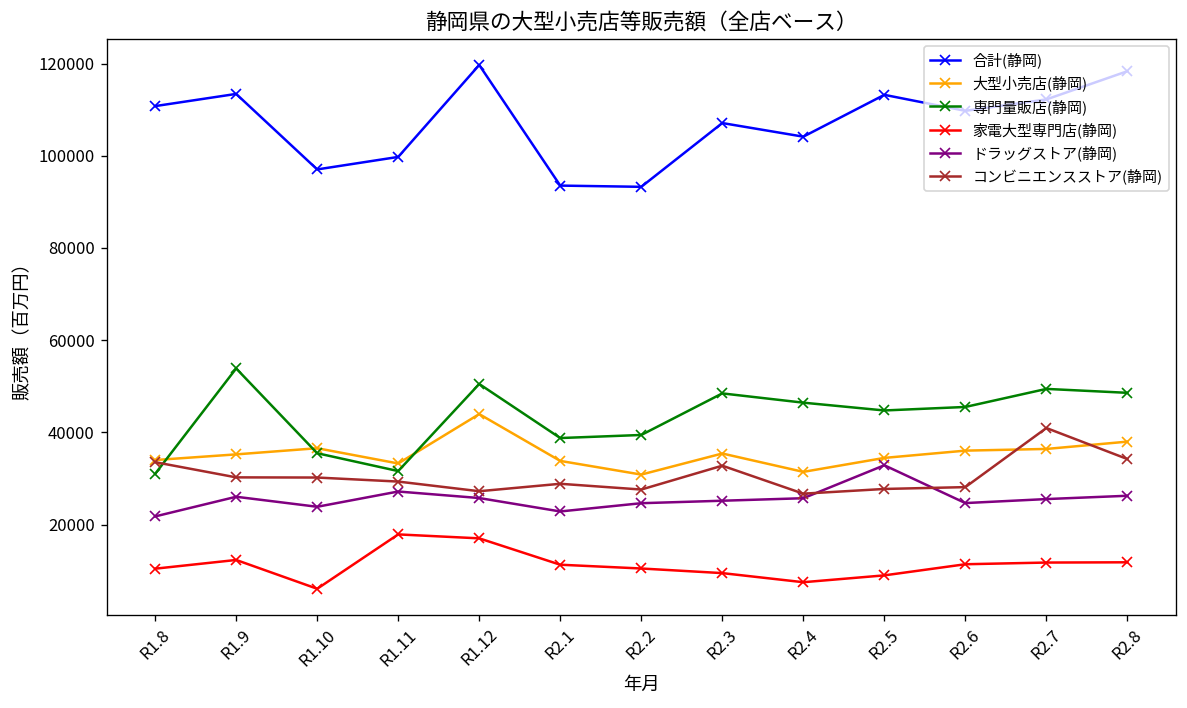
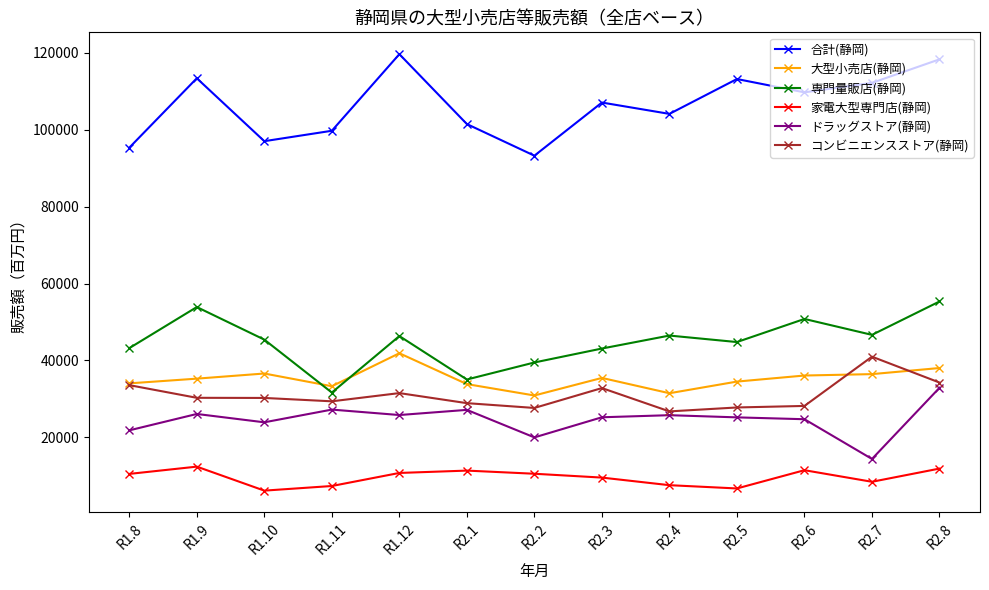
合計(静岡), R1.8: 111000 -> 95000
専門量販店(静岡), R1.8: 31000 -> 43000
専門量販店(静岡), R1.10: 35000 -> 45000
家電大型専門店(静岡), R1.11: 18000 -> 7000
大型小売店(静岡), R1.12: 44000 -> 42000
専門量販店(静岡), R1.12: 51000 -> 46000
家電大型専門店(静岡), R1.12: 17000 -> 11000
コンビニエンスストア(静岡), R1.12: 27000 -> 31000
合計(静岡), R2.1: 94000 -> 101000
専門量販店(静岡), R2.1: 39000 -> 35000
ドラッグストア(静岡), R2.1: 23000 -> 27000
ドラッグストア(静岡), R2.2: 25000 -> 20000
専門量販店(静岡), R2.3: 48000 -> 43000
家電大型専門店(静岡), R2.5: 9000 -> 7000
ドラッグストア(静岡), R2.5: 33000 -> 25000
専門量販店(静岡), R2.6: 46000 -> 51000
専門量販店(静岡), R2.7: 49000 -> 47000
家電大型専門店(静岡), R2.7: 12000 -> 8000
ドラッグストア(静岡), R2.7: 26000 -> 14000
専門量販店(静岡), R2.8: 49000 -> 55000
ドラッグストア(静岡), R2.8: 26000 -> 33000
